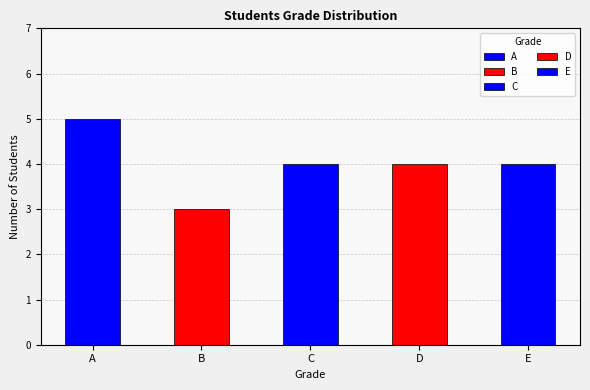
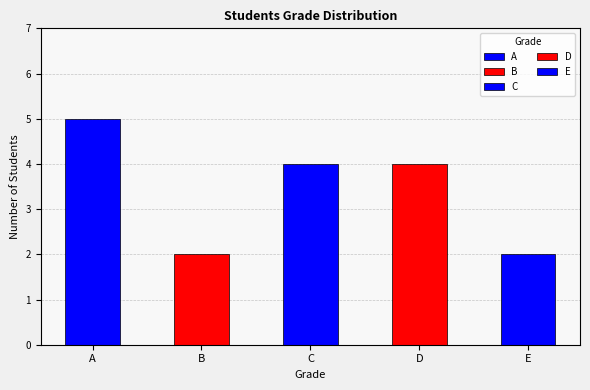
B: 3 -> 2
E: 4 -> 2
